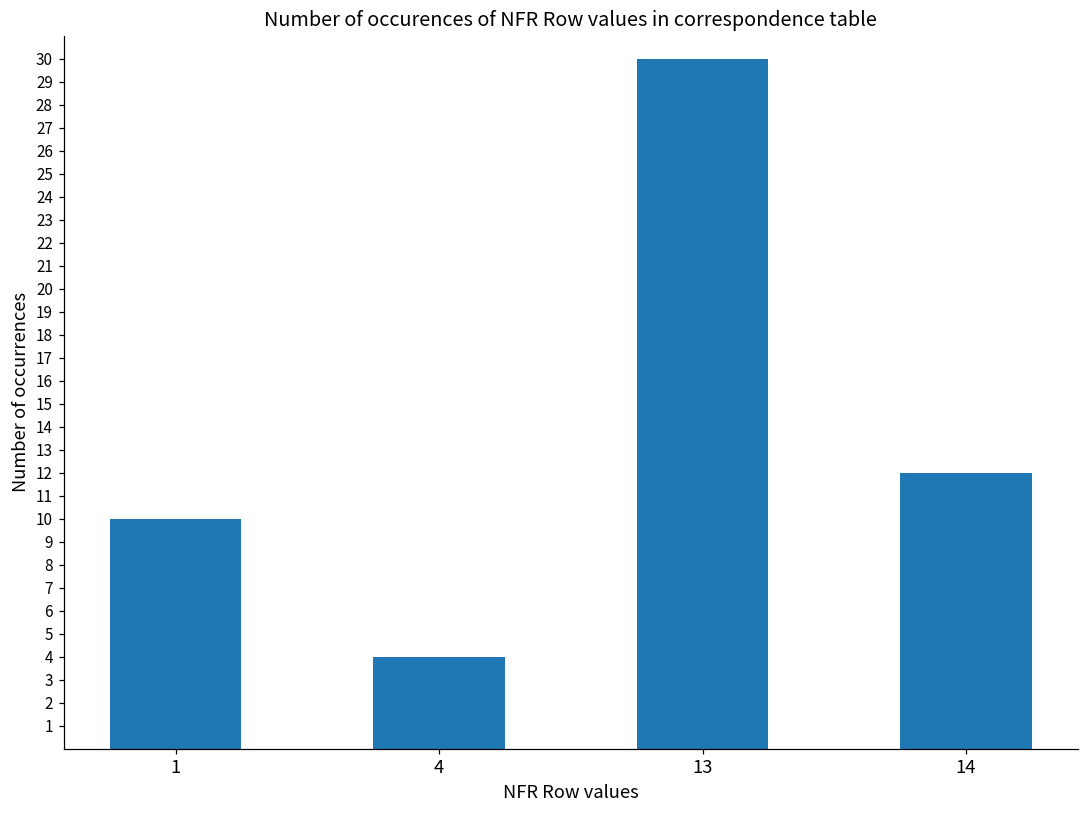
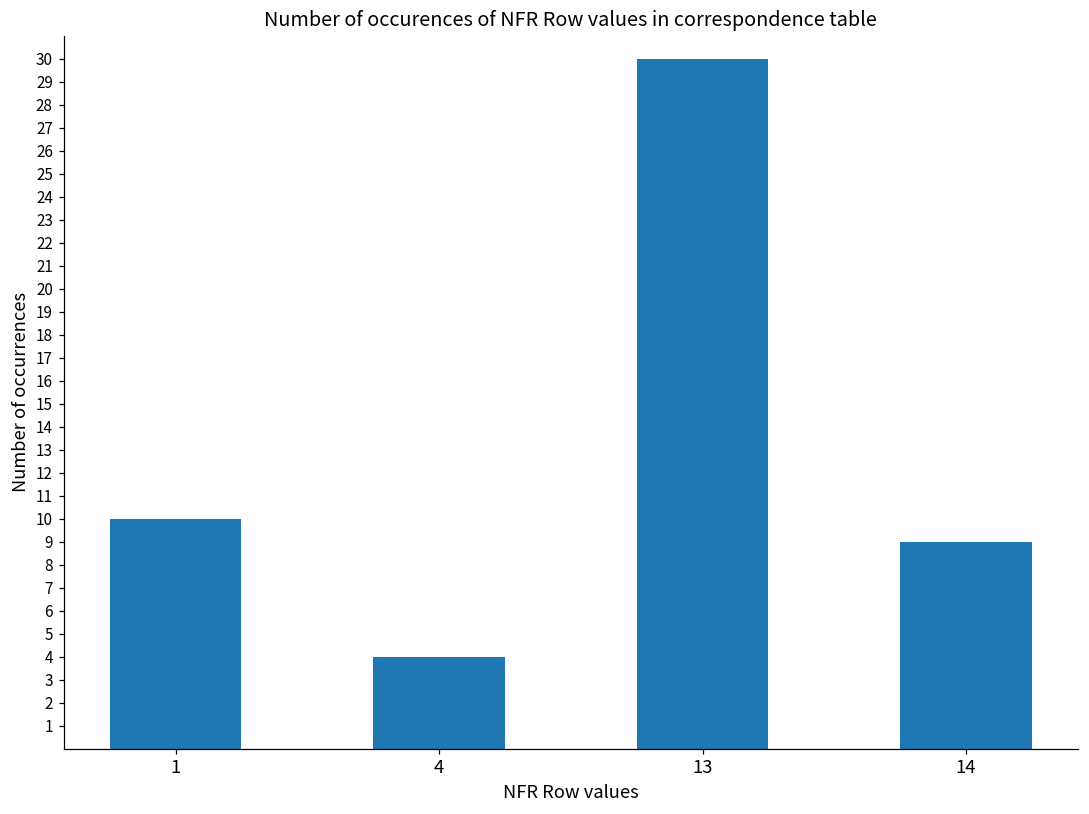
14: 12 -> 9
